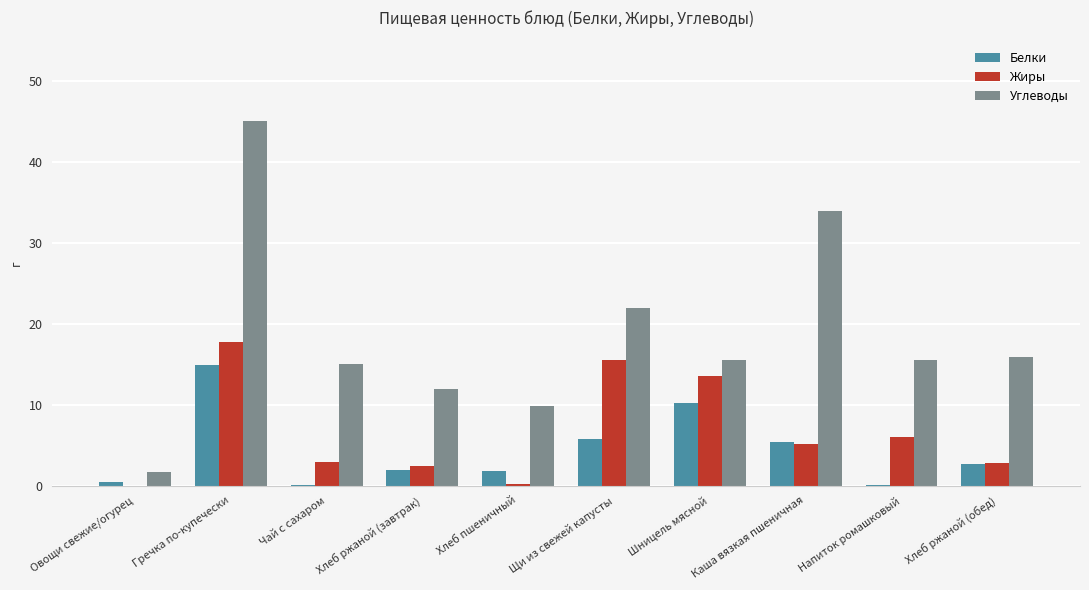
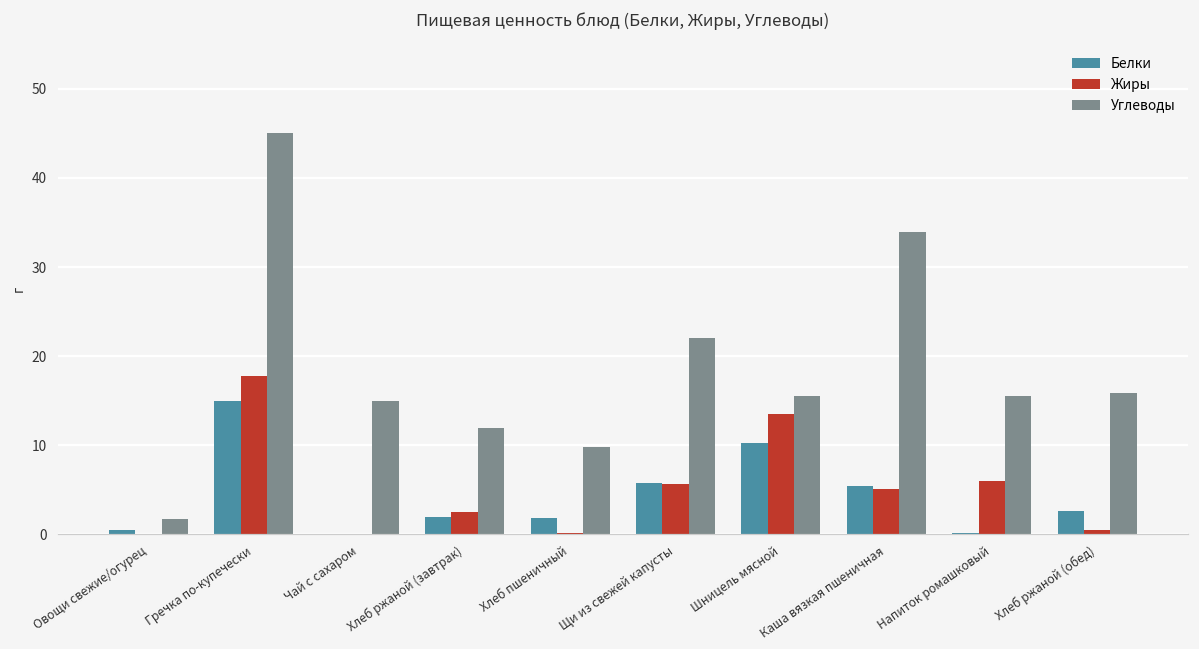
Жиры, Чай с сахаром: 3 -> 0
Жиры, Щи из свежей капусты: 16 -> 6
Жиры, Хлеб ржаной (обед): 3 -> 0
